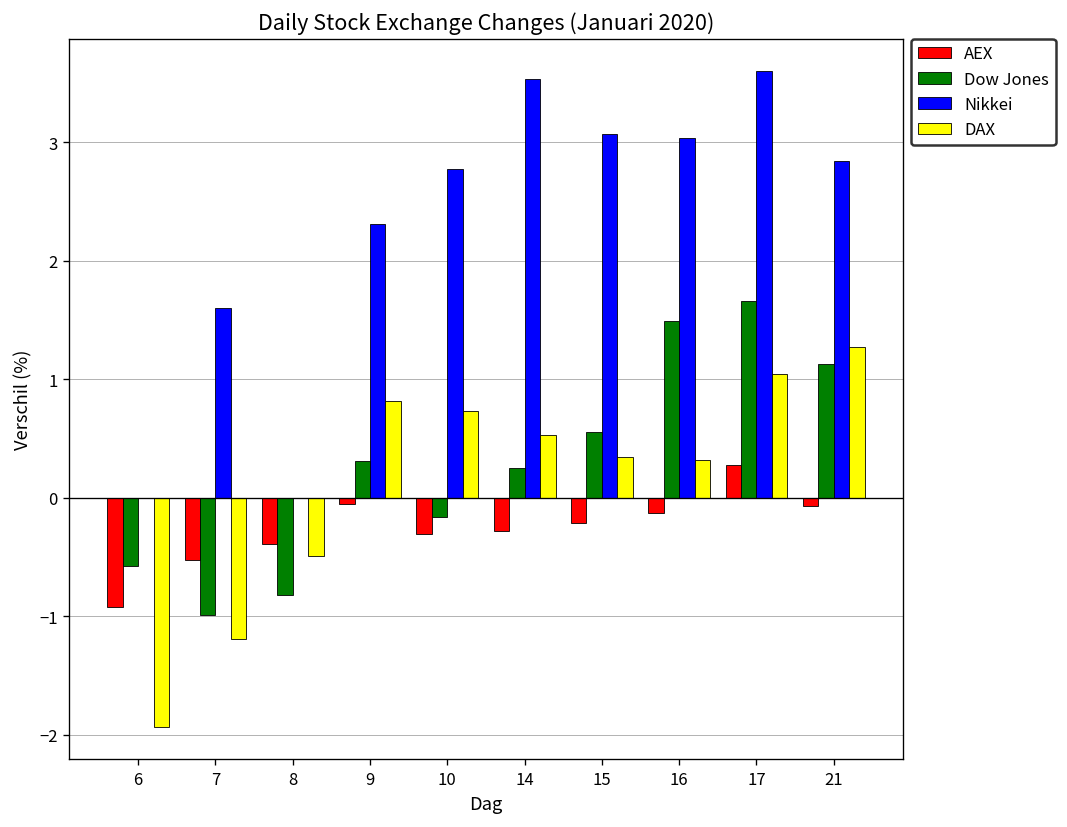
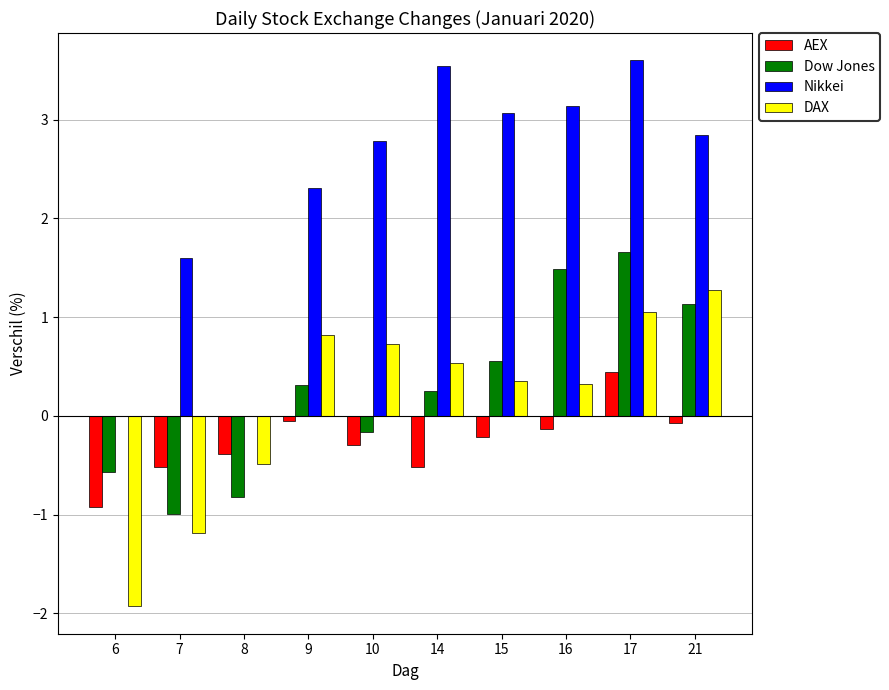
AEX, 14: -0.3 -> -0.5
Nikkei, 16: 3.0 -> 3.1
AEX, 17: 0.3 -> 0.4
